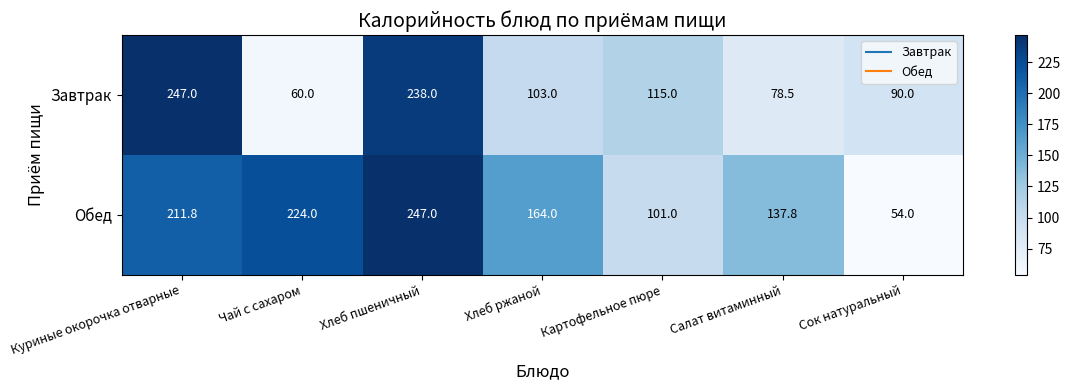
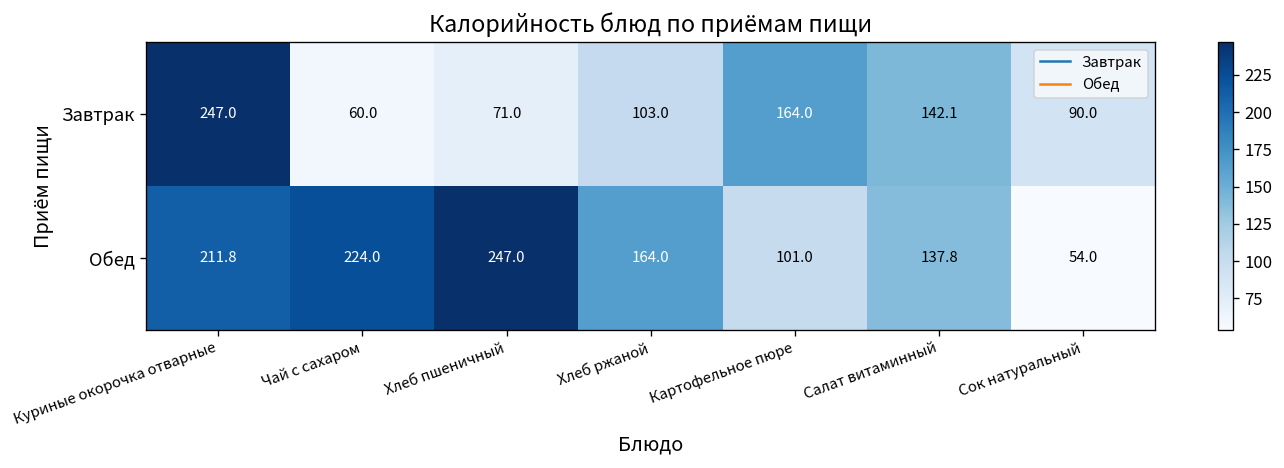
Завтрак, Хлеб пшеничный: 238.0 -> 71.0
Завтрак, Картофельное пюре: 115.0 -> 164.0
Завтрак, Салат витаминный: 78.5 -> 142.1
